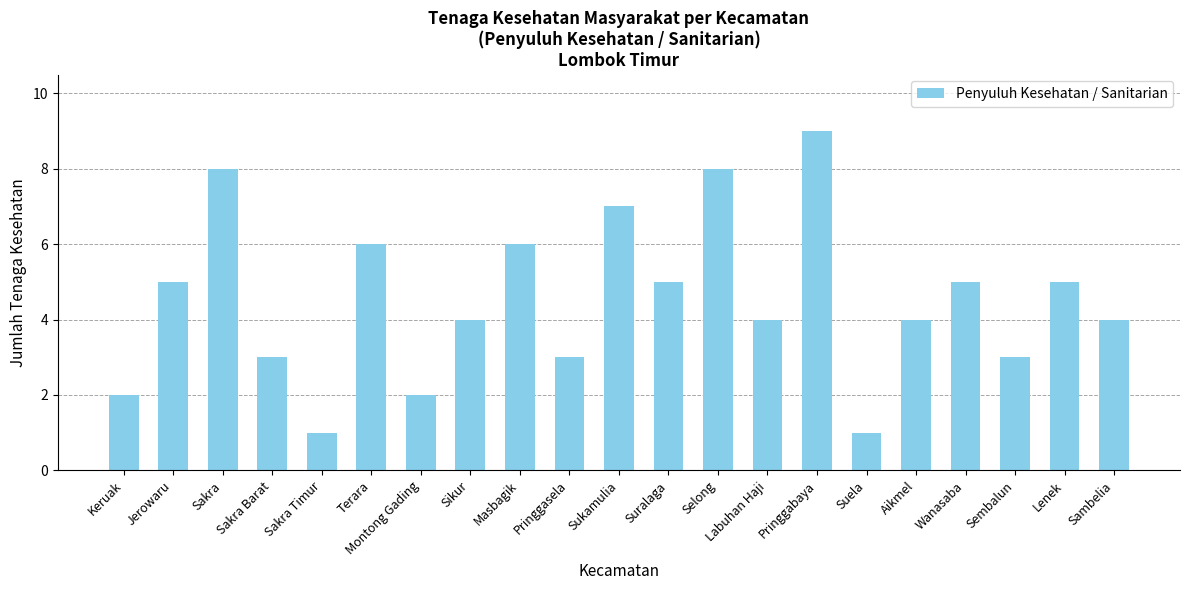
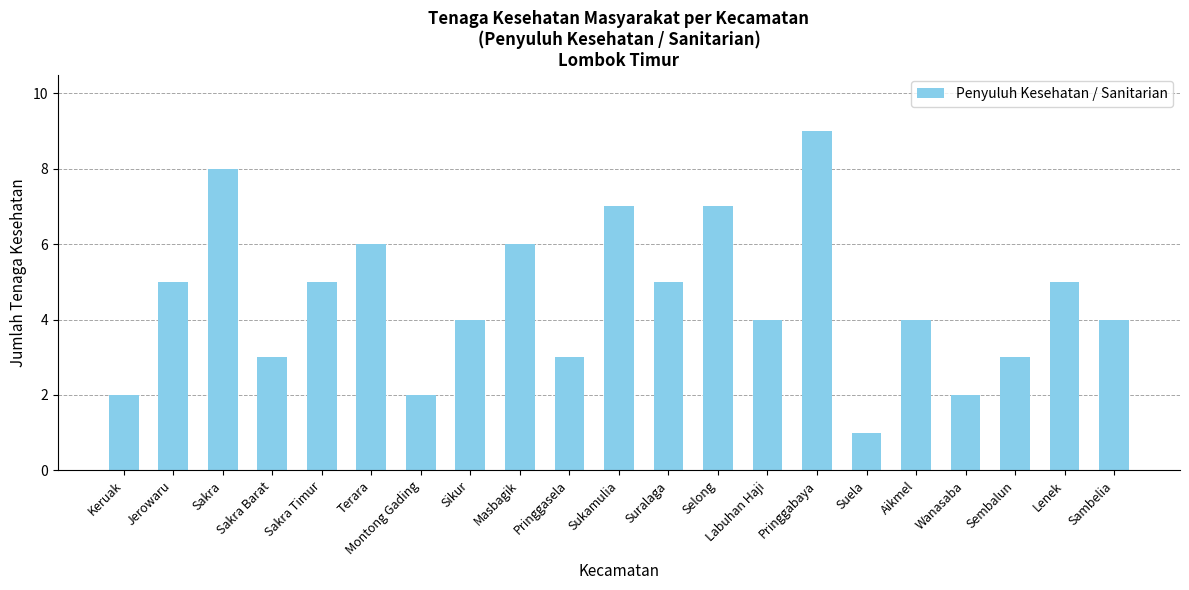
Sakra Timur: 1 -> 5
Selong: 8 -> 7
Wanasaba: 5 -> 2
